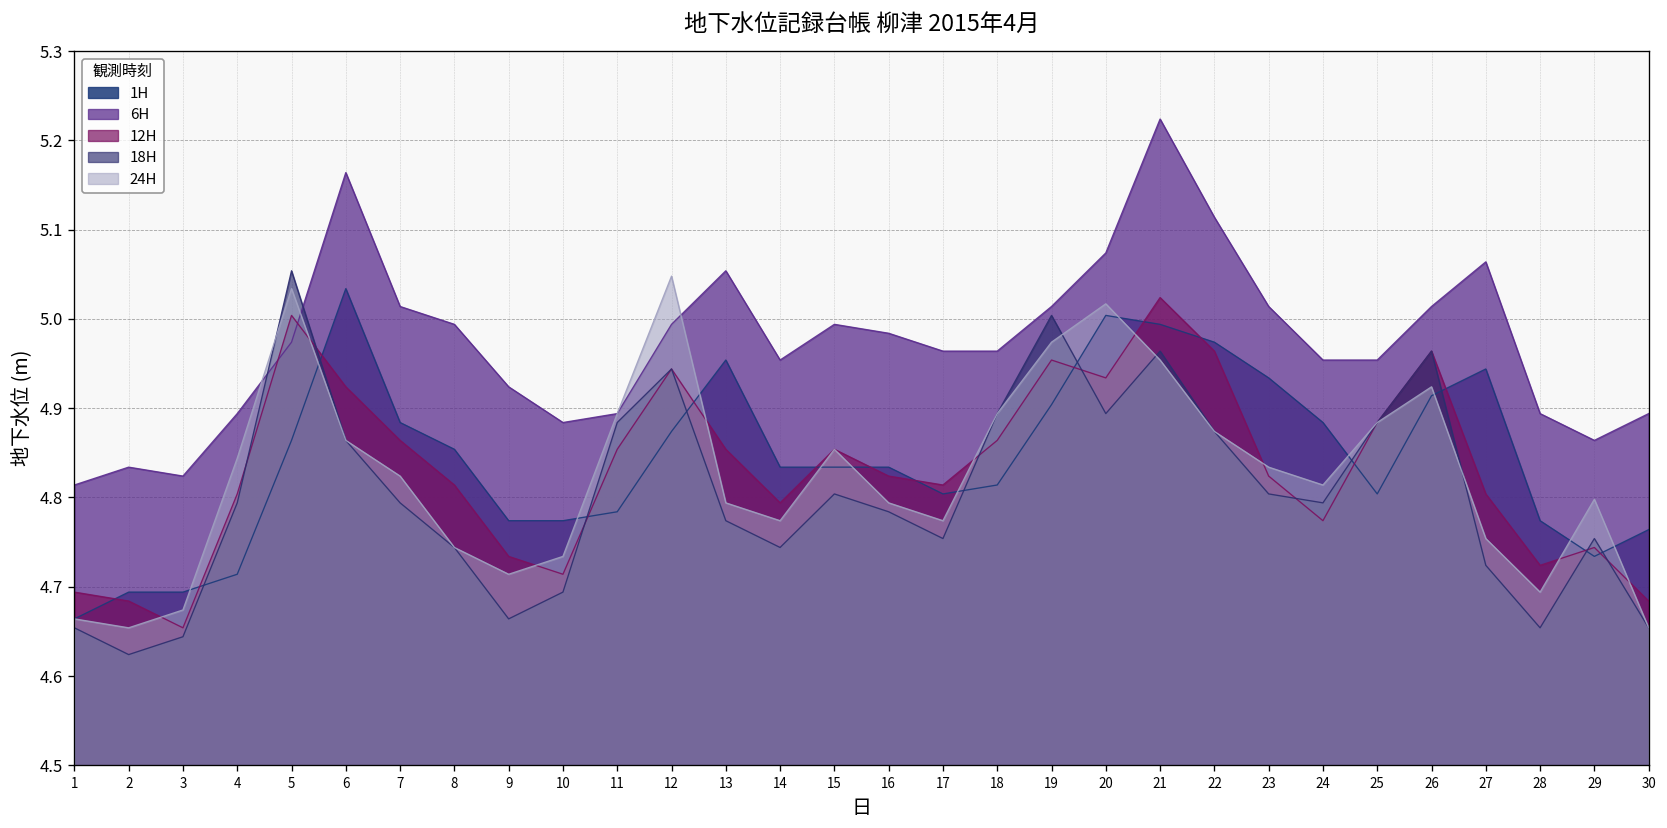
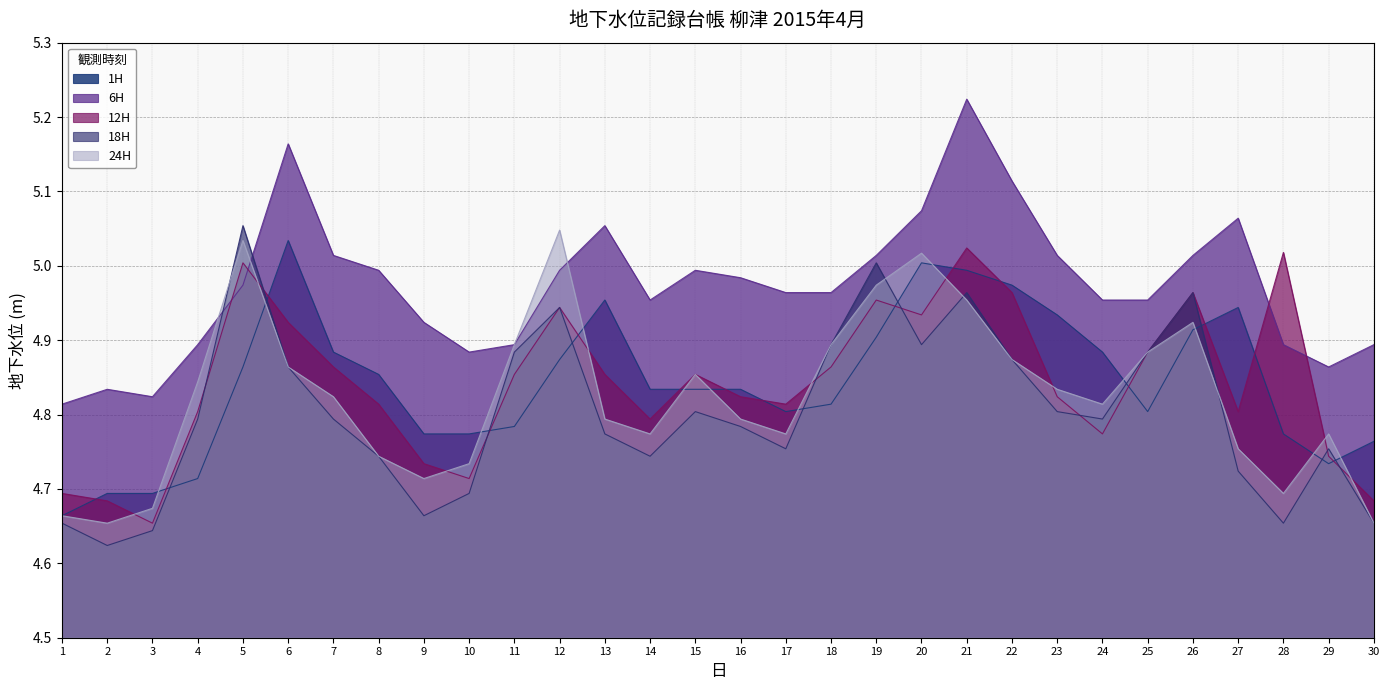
12H, 28: 4.72 -> 5.02
24H, 29: 4.80 -> 4.77
